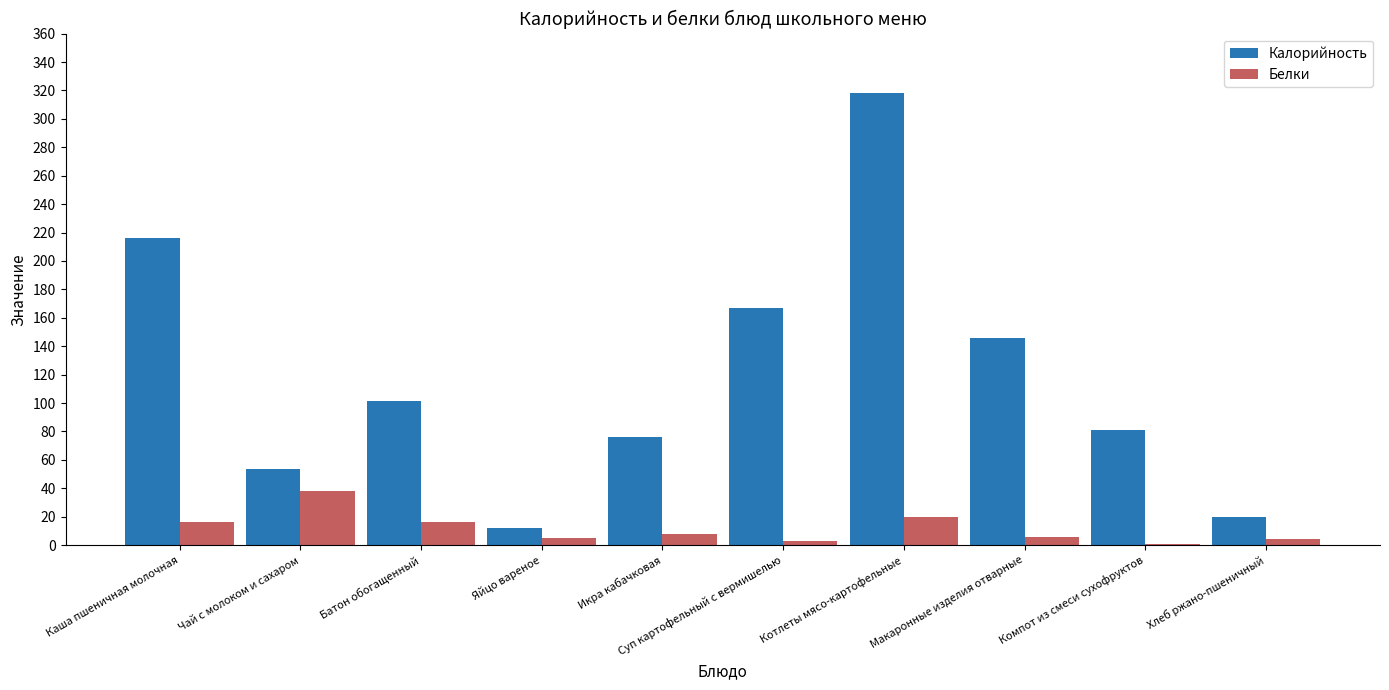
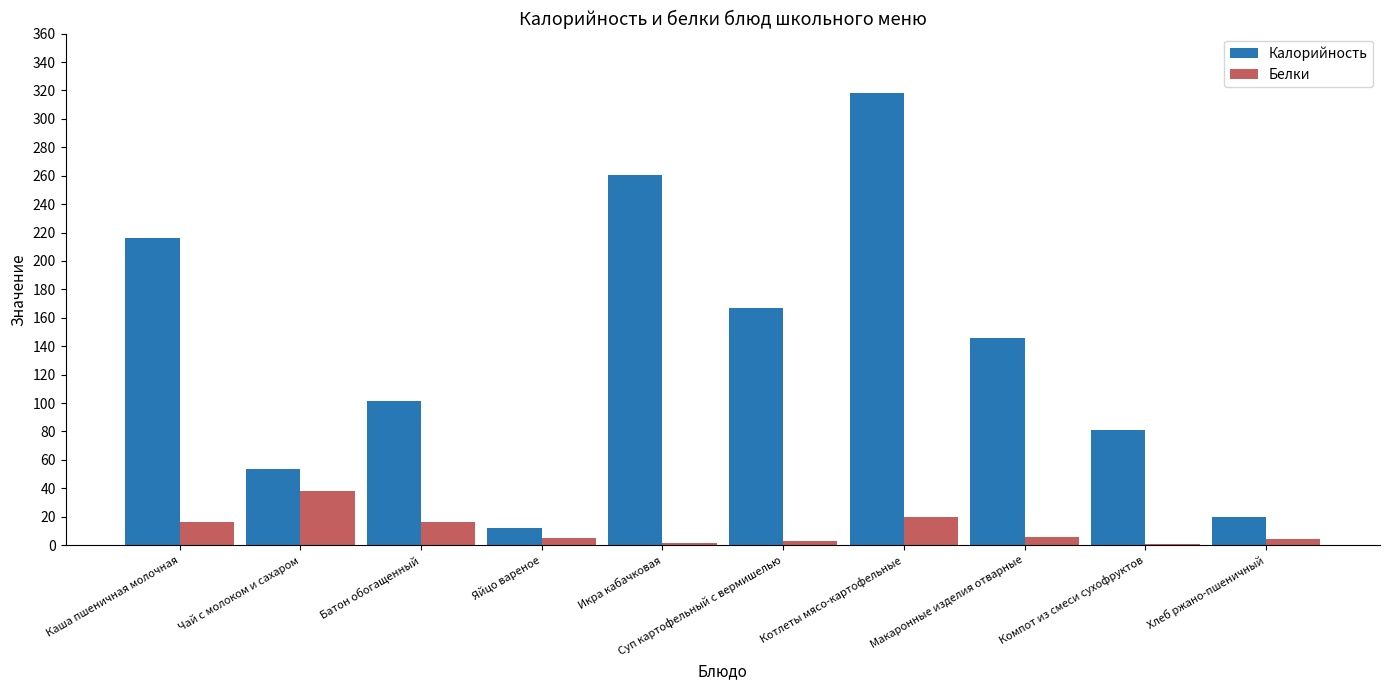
Калорийность, Икра кабачковая: 76 -> 260
Белки, Икра кабачковая: 8 -> 1
